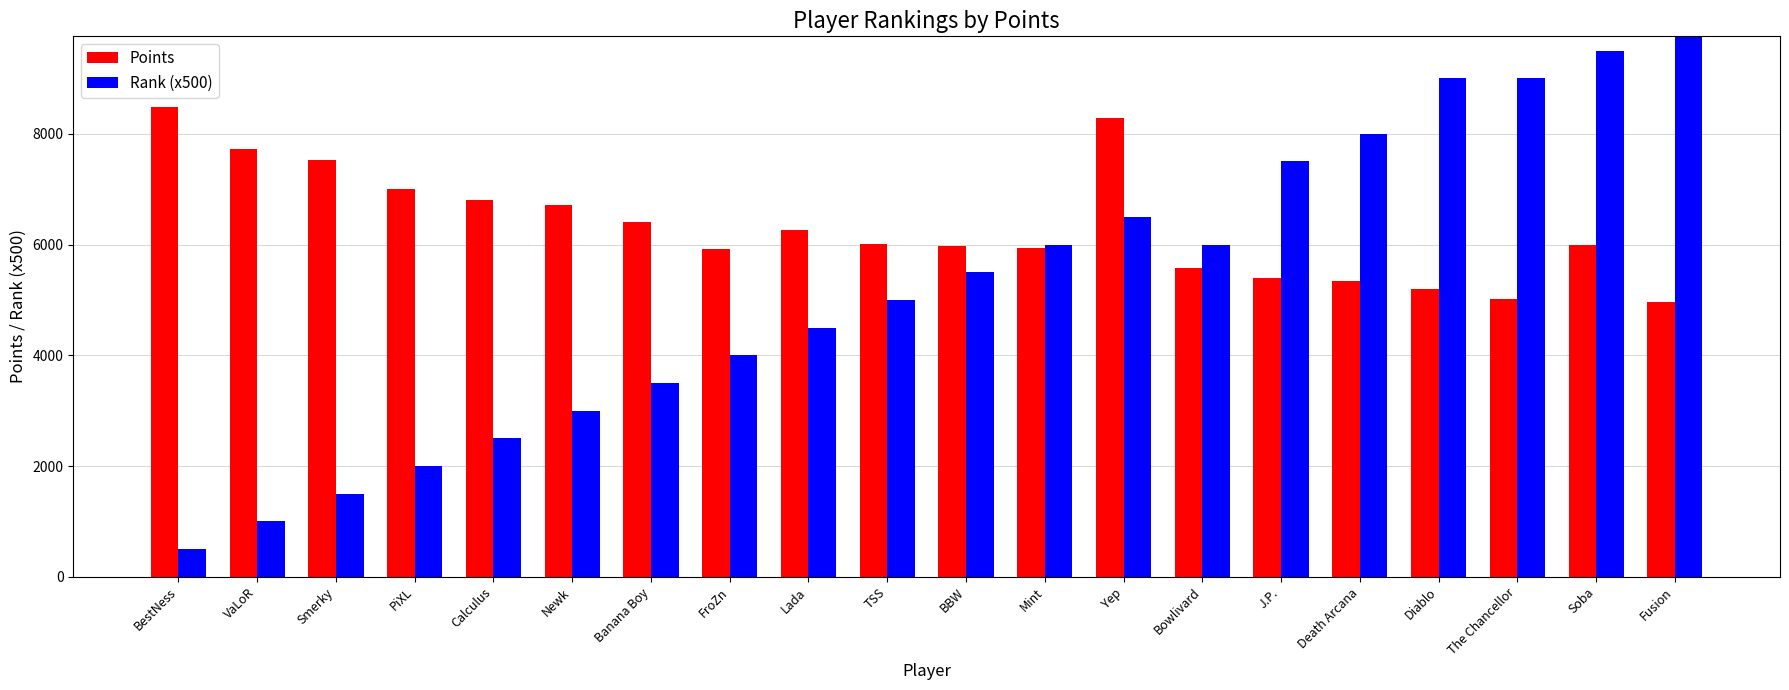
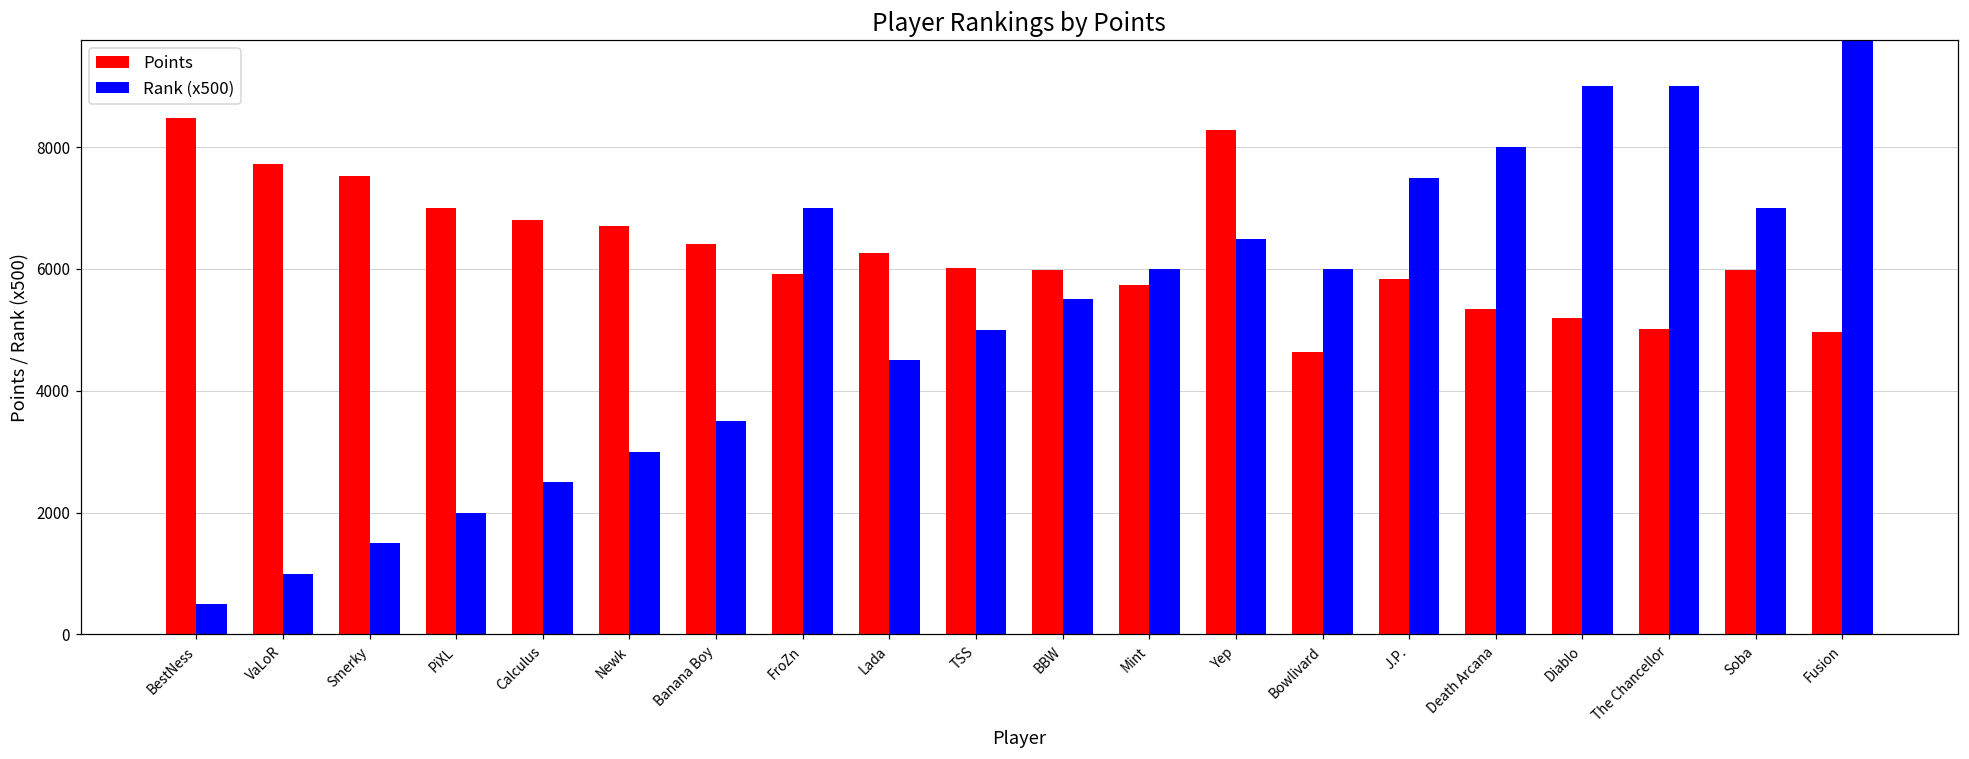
Rank (x500), FroZn: 4000 -> 7000
Points, Mint: 5900 -> 5700
Points, Bowlivard: 5600 -> 4600
Points, J.P.: 5400 -> 5800
Rank (x500), Soba: 9500 -> 7000
